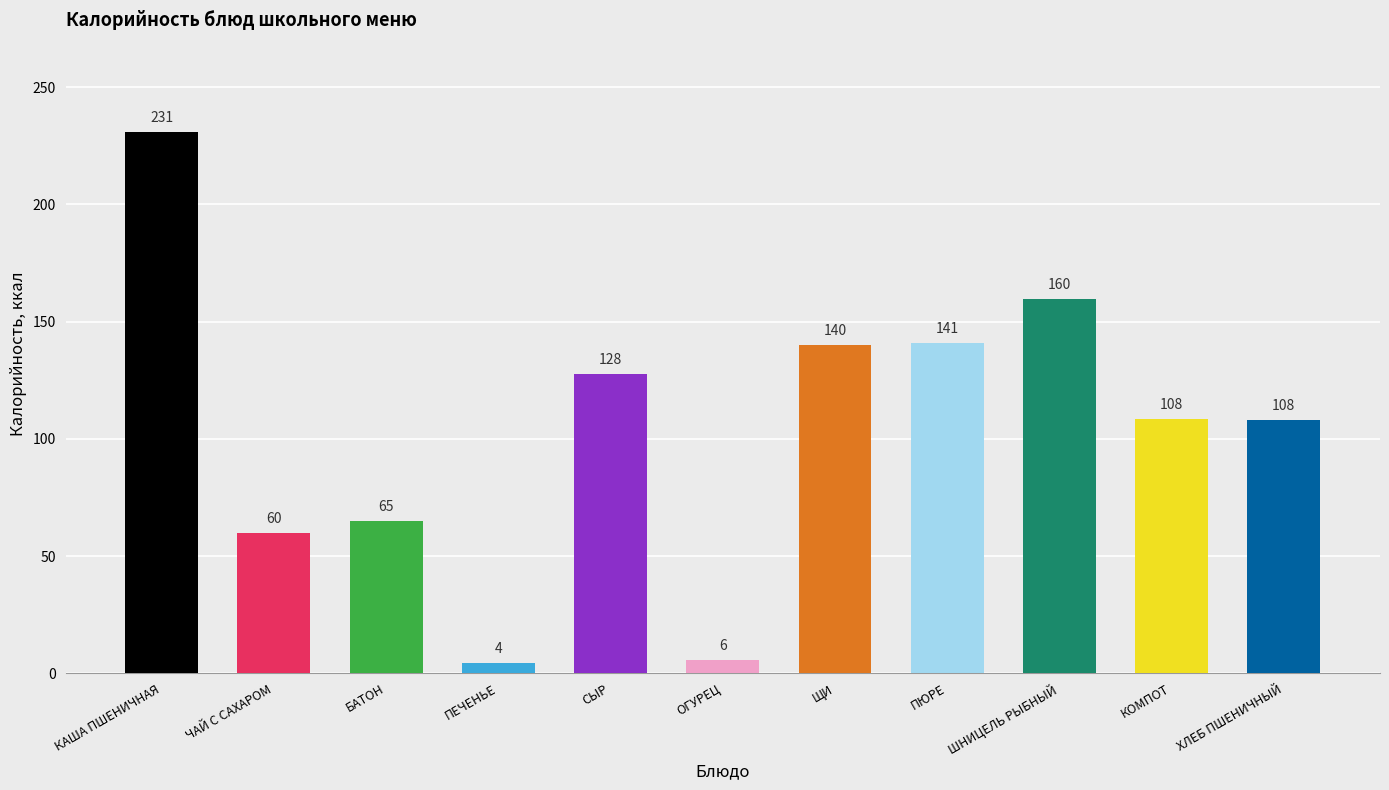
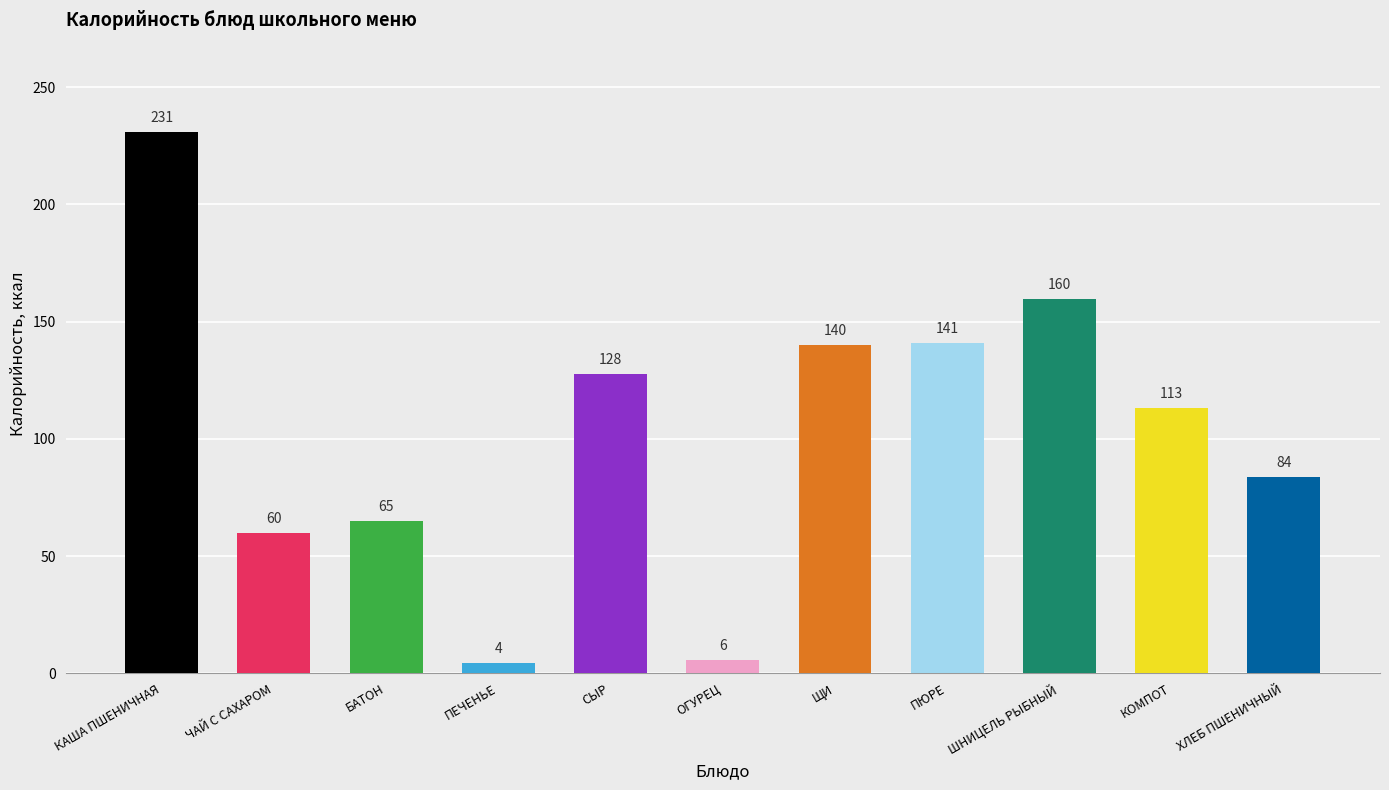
КОМПОТ: 108 -> 113
ХЛЕБ ПШЕНИЧНЫЙ: 108 -> 84
